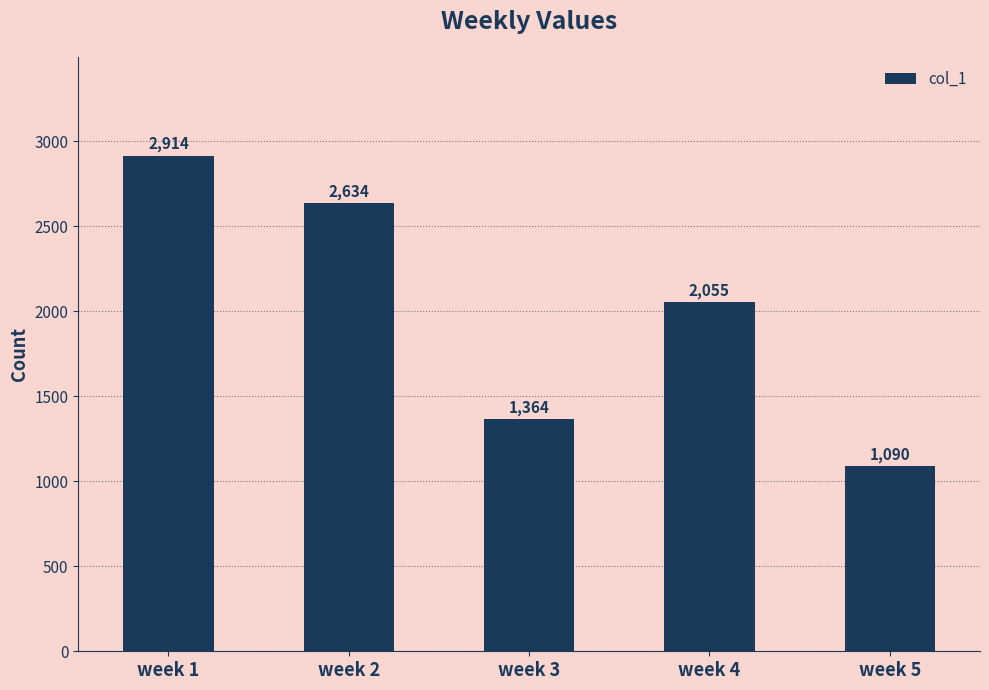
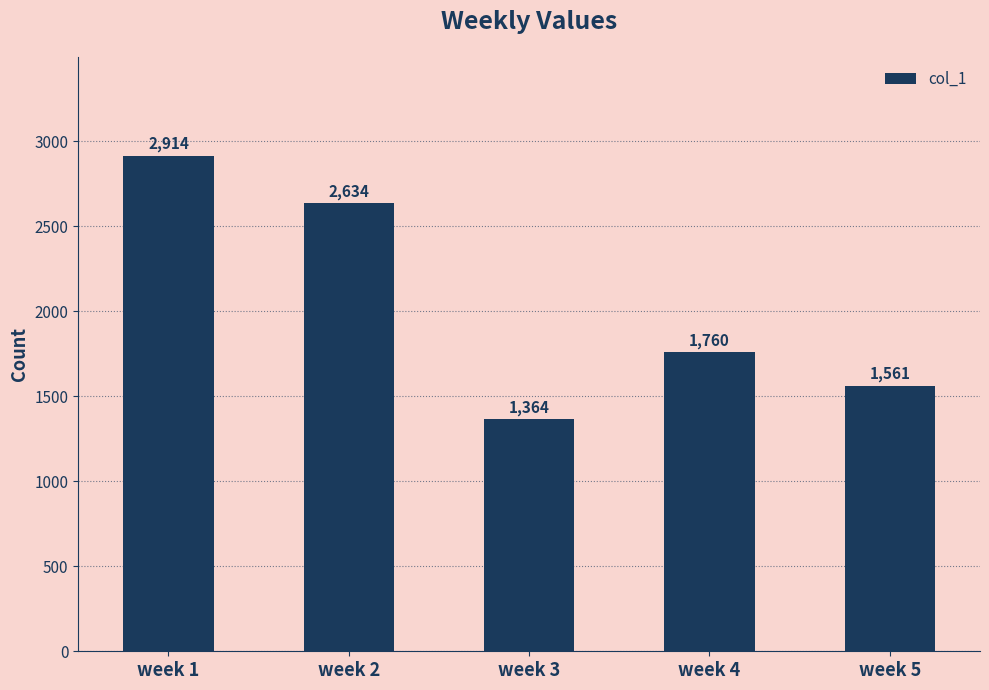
week 4: 2,055 -> 1,760
week 5: 1,090 -> 1,561
